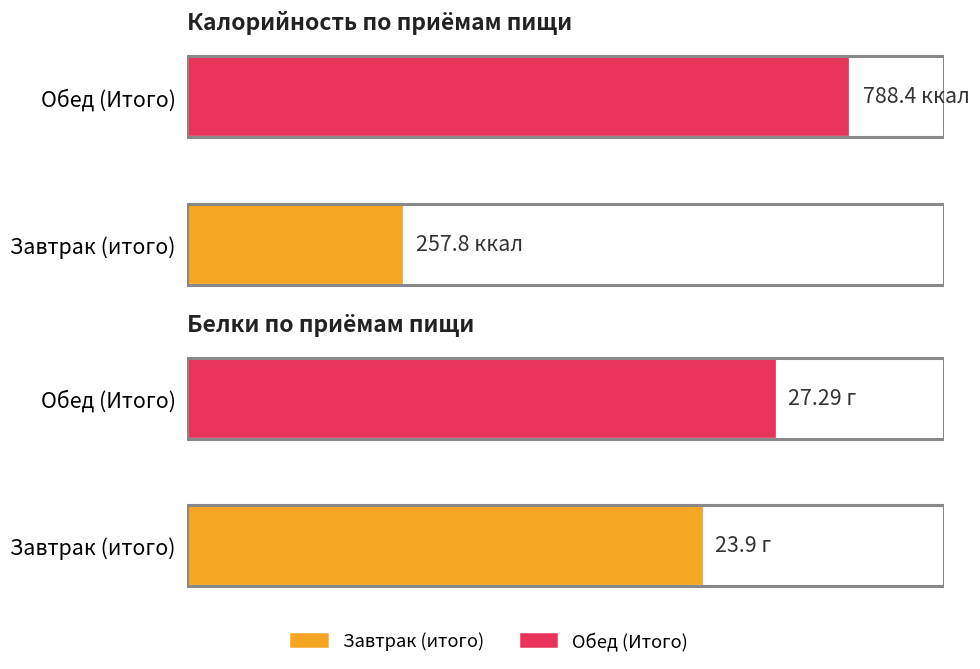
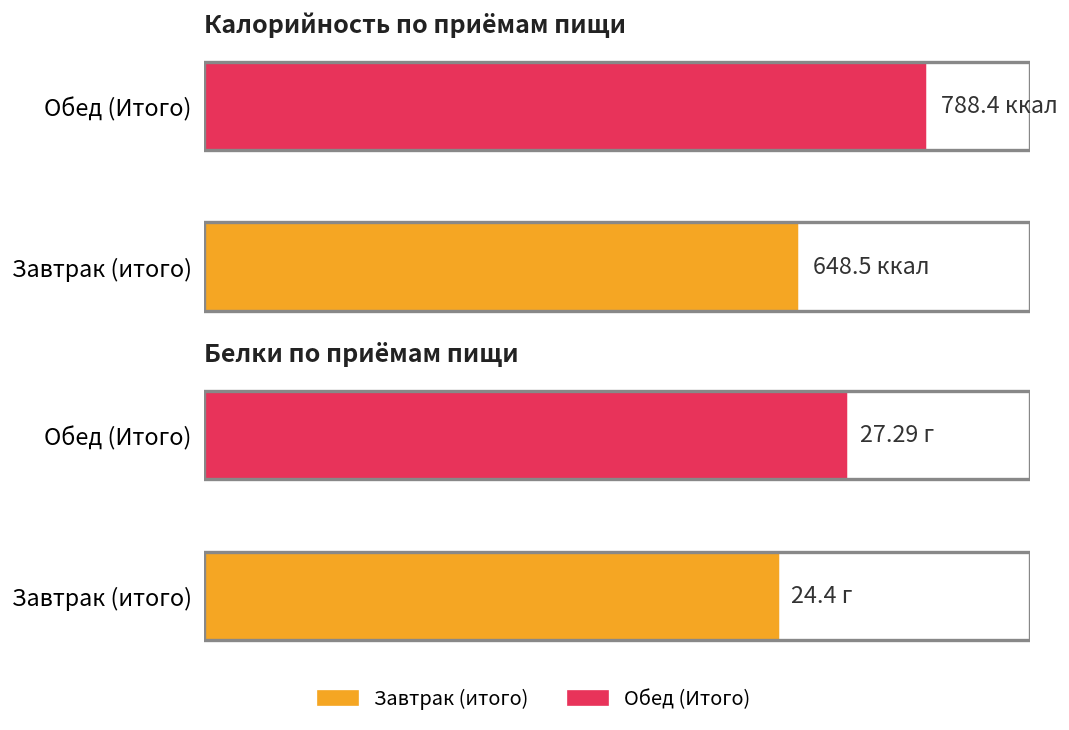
Калорийность по приёмам пищи, Завтрак (итого): 257.8 -> 648.5
Белки по приёмам пищи, Завтрак (итого): 23.9 -> 24.4
